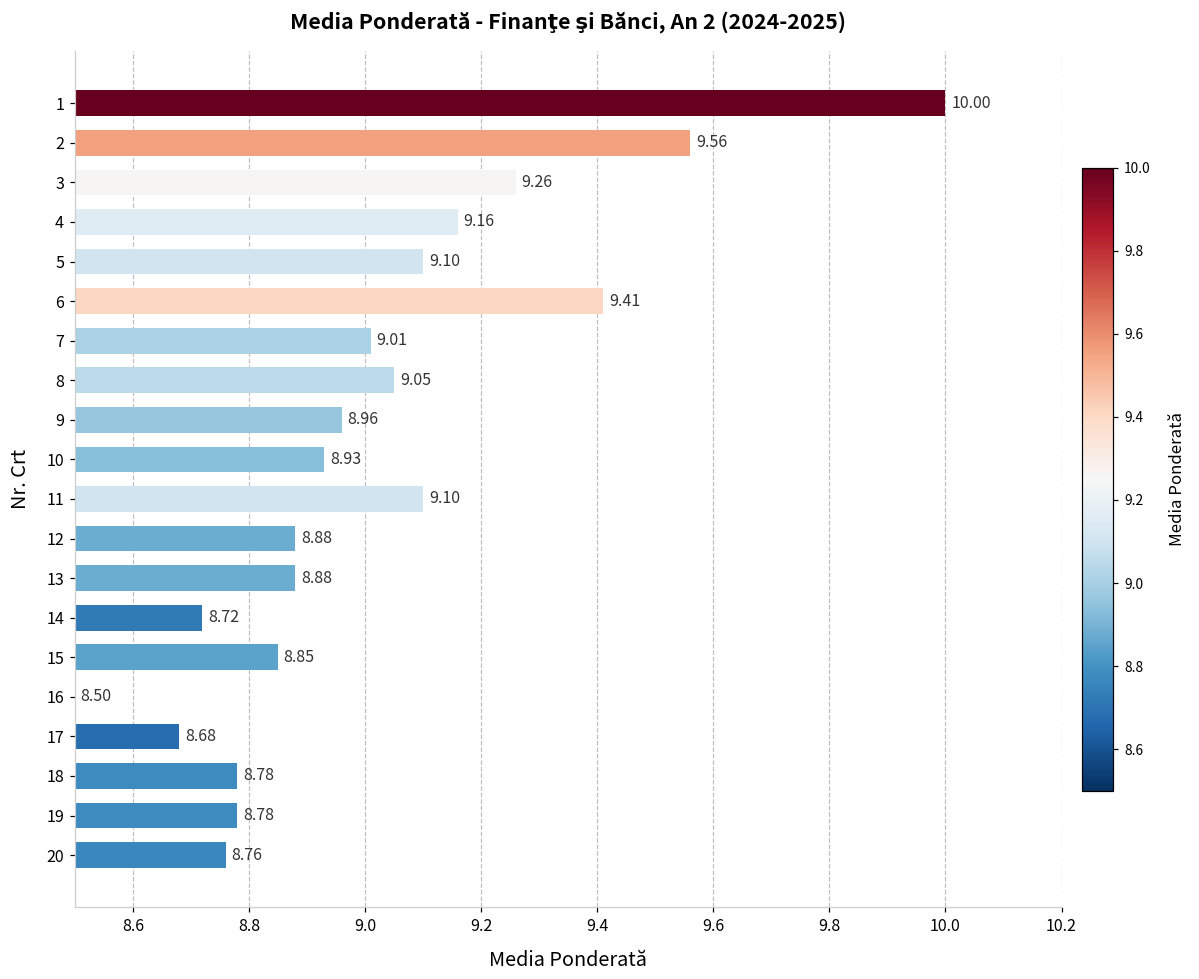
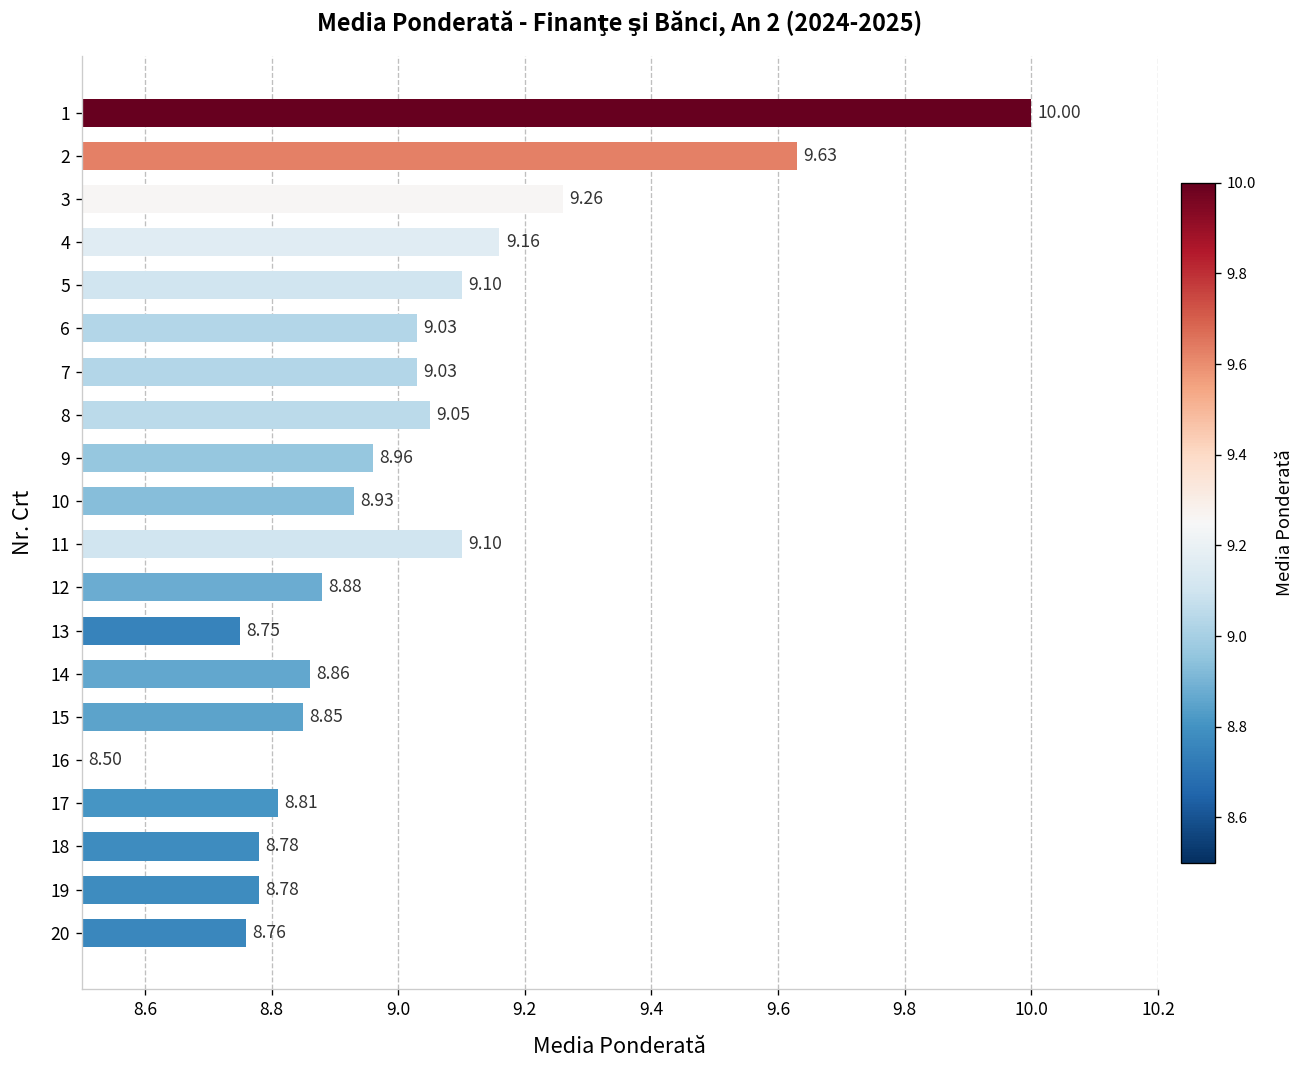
2: 9.56 -> 9.63
6: 9.41 -> 9.03
7: 9.01 -> 9.03
13: 8.88 -> 8.75
14: 8.72 -> 8.86
17: 8.68 -> 8.81
